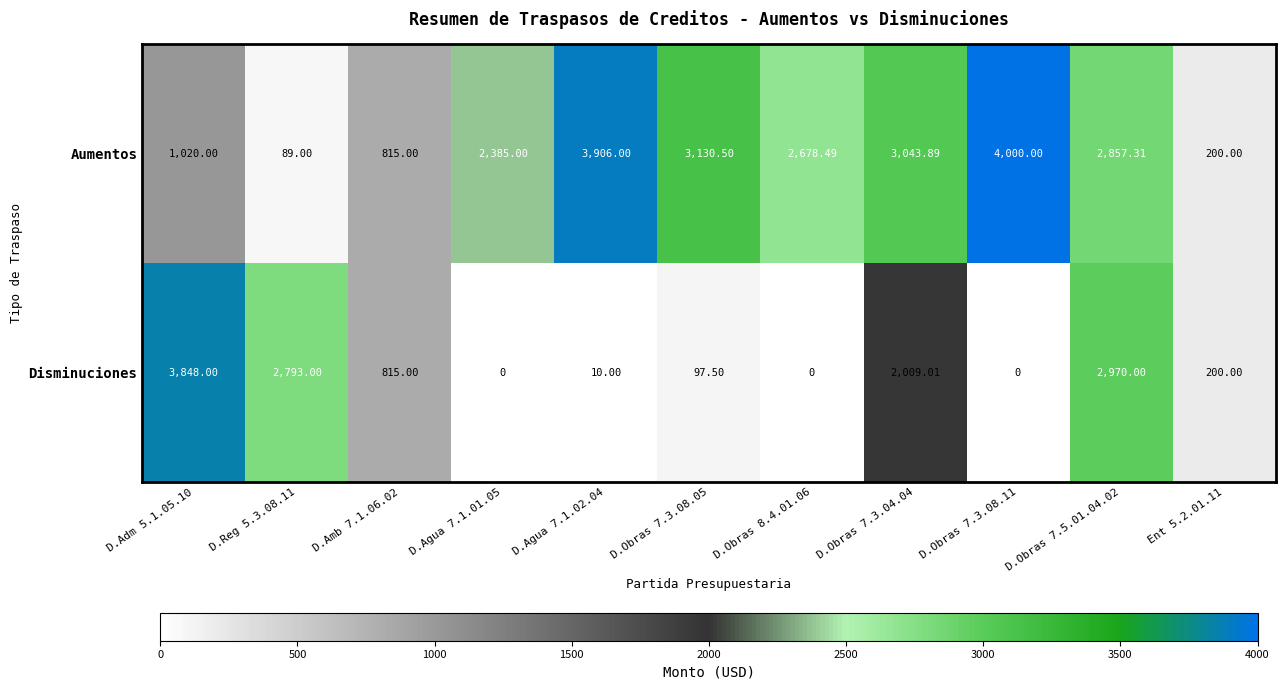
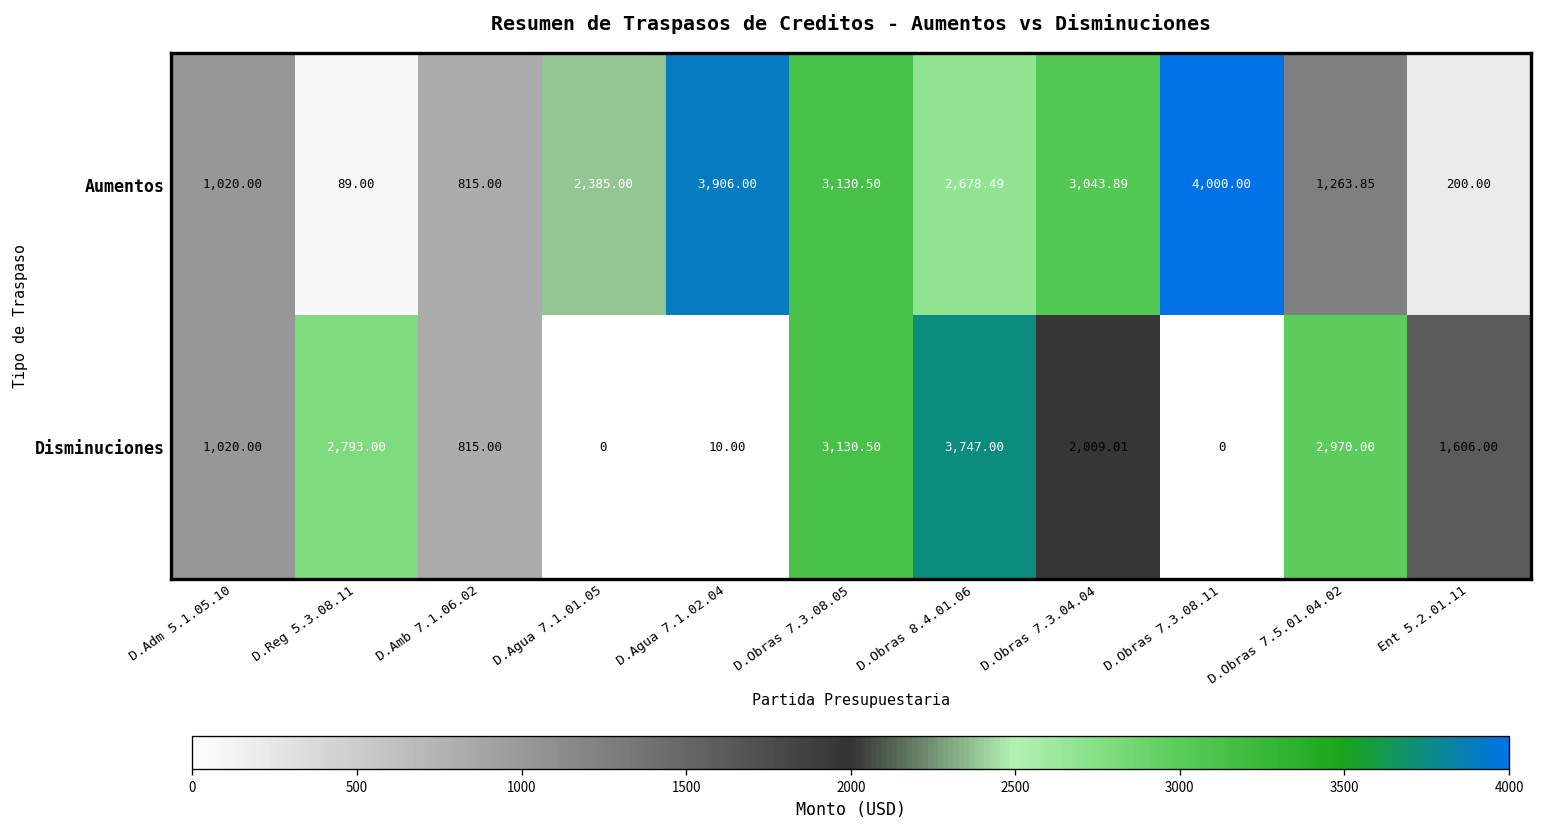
Aumentos, D.Obras 7.5.01.04.02: 2,857.31 -> 1,263.85
Disminuciones, D.Adm 5.1.05.10: 3,848.00 -> 1,020.00
Disminuciones, D.Obras 7.3.08.05: 97.50 -> 3,130.50
Disminuciones, D.Obras 8.4.01.06: 0 -> 3,747.00
Disminuciones, Ent 5.2.01.11: 200.00 -> 1,606.00
